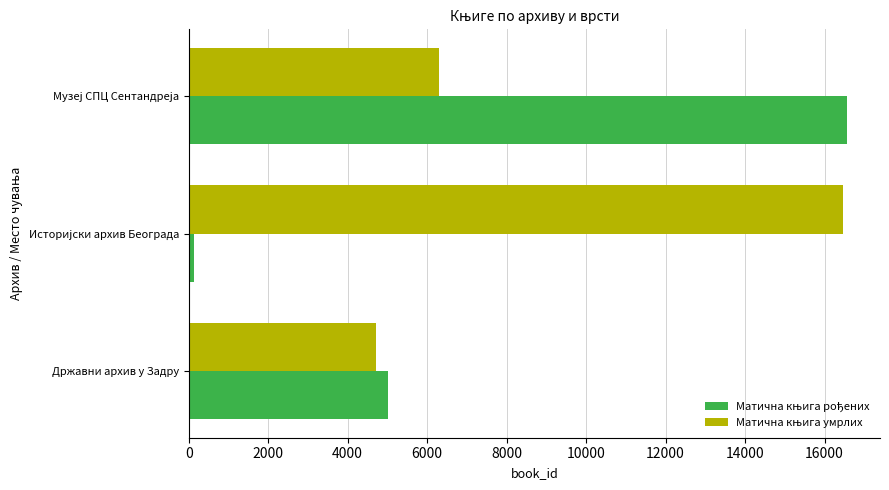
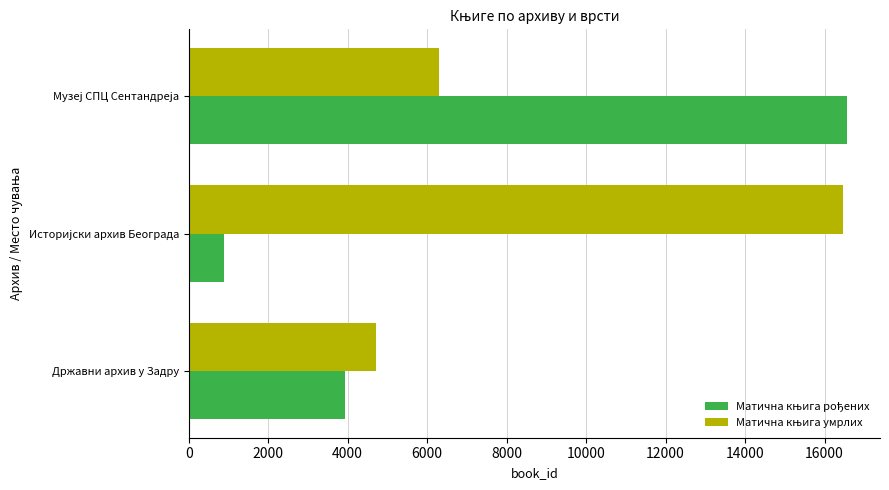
Матична књига рођених, Историјски архив Београда: 100 -> 900
Матична књига рођених, Државни архив у Задру: 5000 -> 3900
